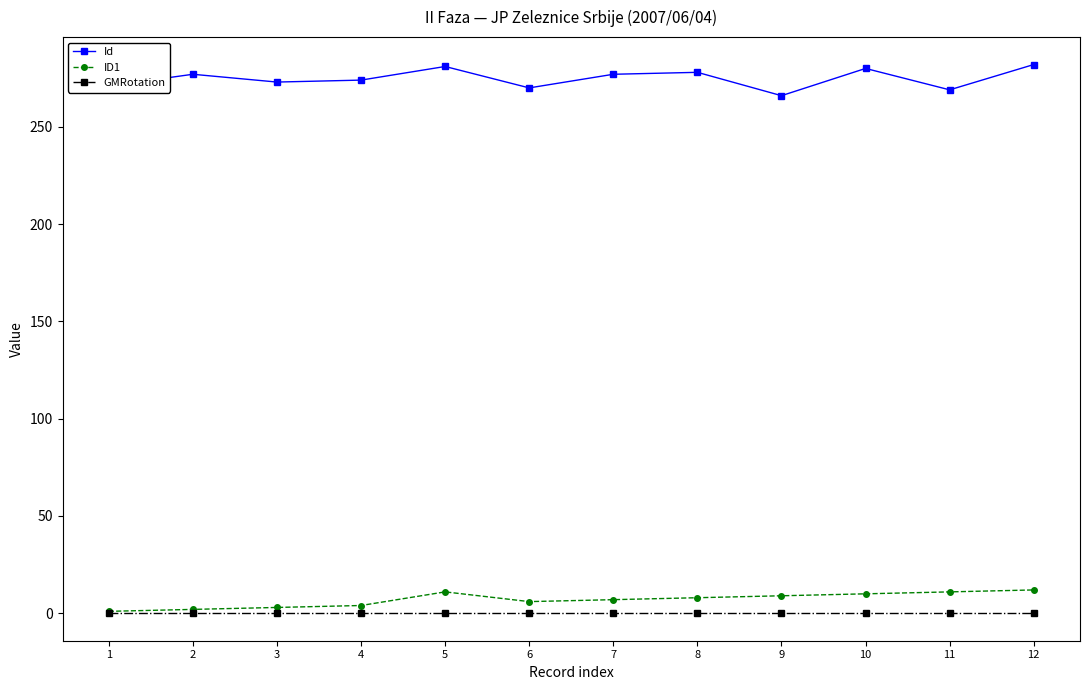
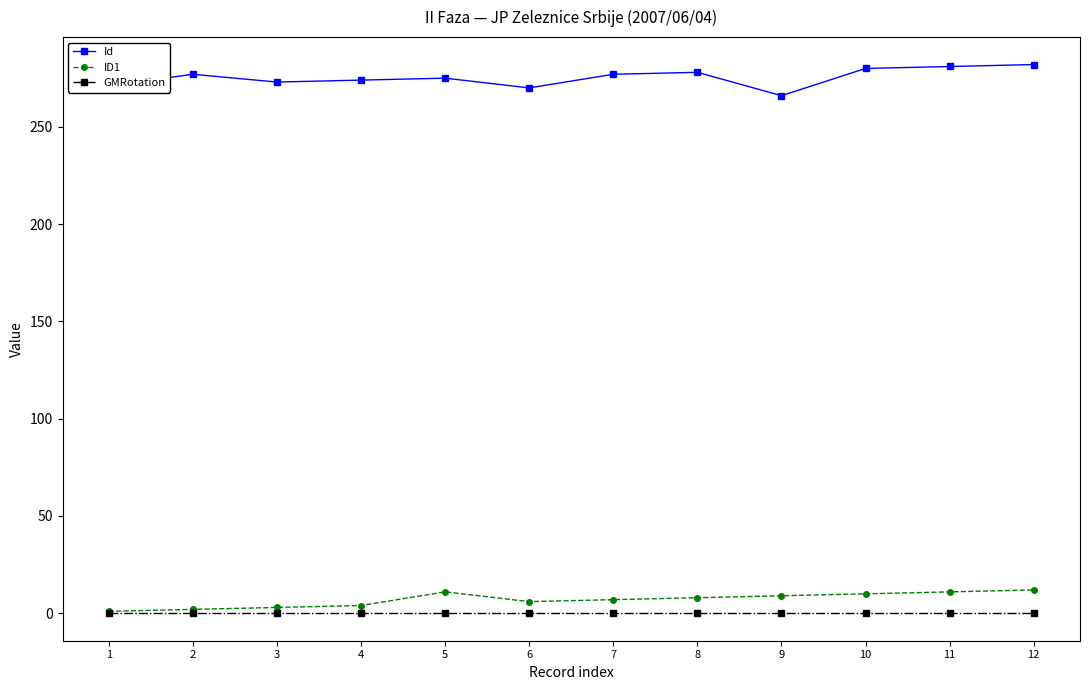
Id, 5: 281 -> 275
Id, 11: 269 -> 281
